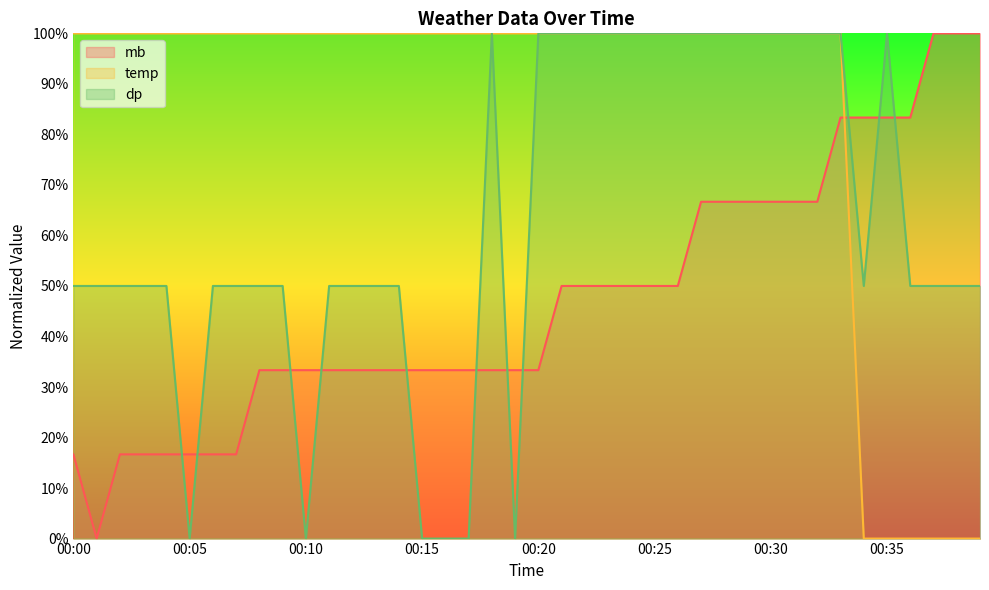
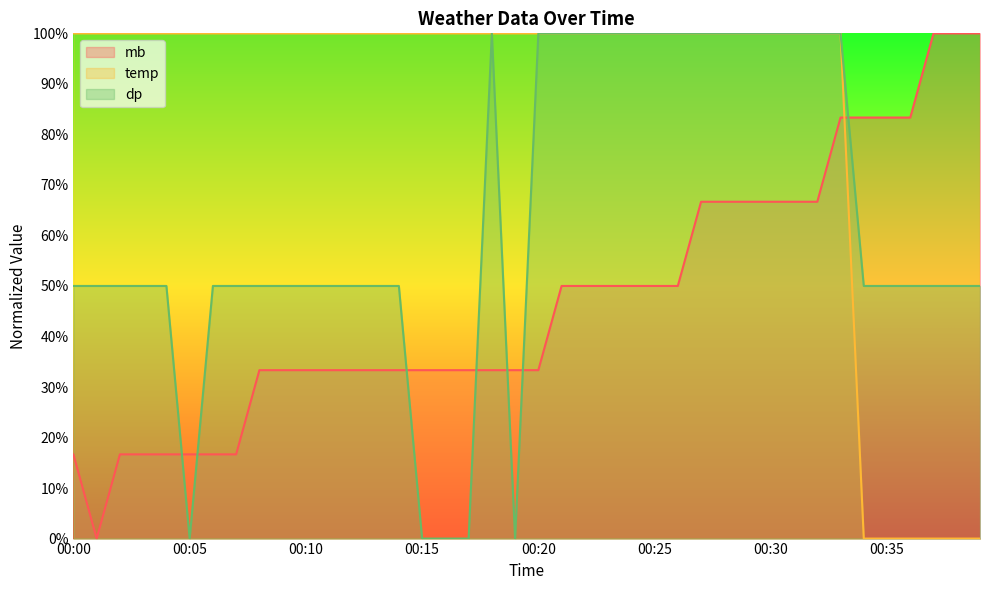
dp, 00:10: 0% -> 50%
dp, 00:35: 100% -> 50%
